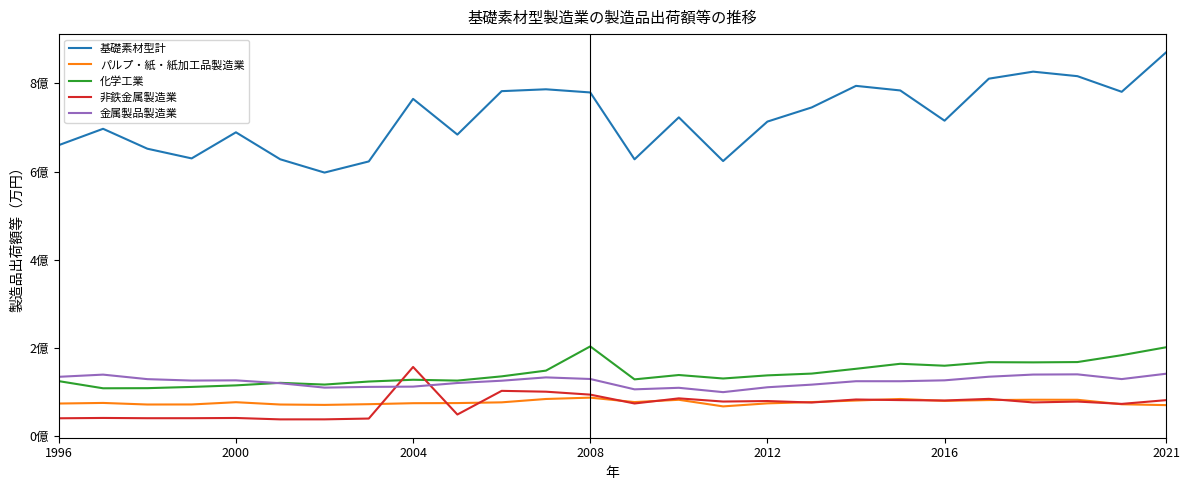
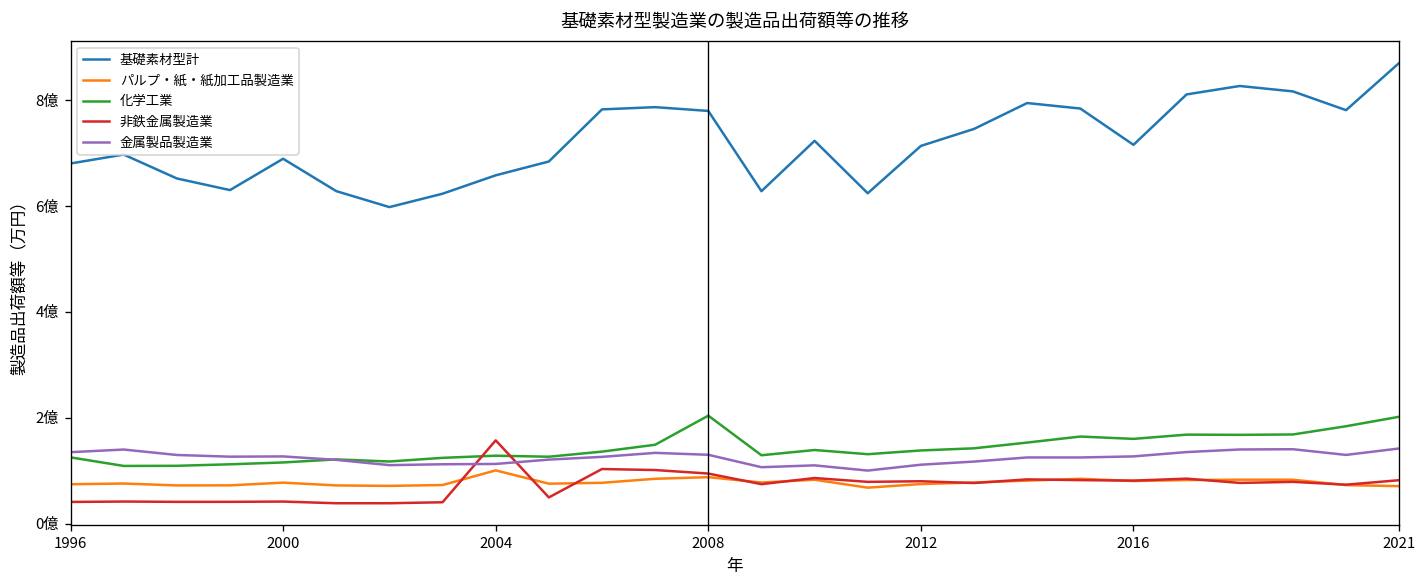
基礎素材型計, 1996: 6.6億 -> 6.8億
基礎素材型計, 2004: 7.7億 -> 6.6億
パルプ・紙・紙加工品製造業, 2004: 0.8億 -> 1.0億
